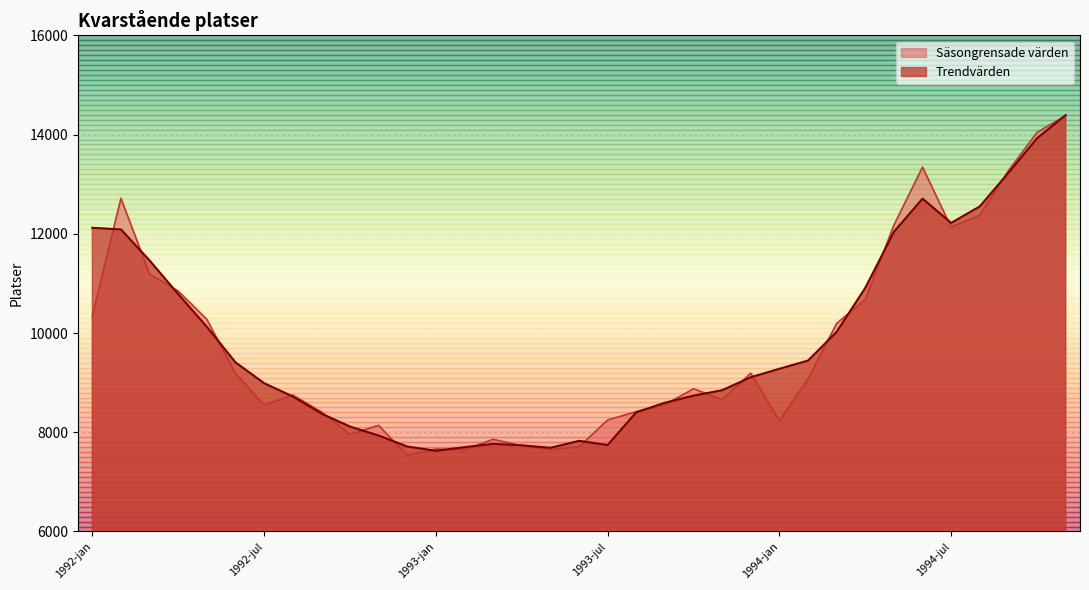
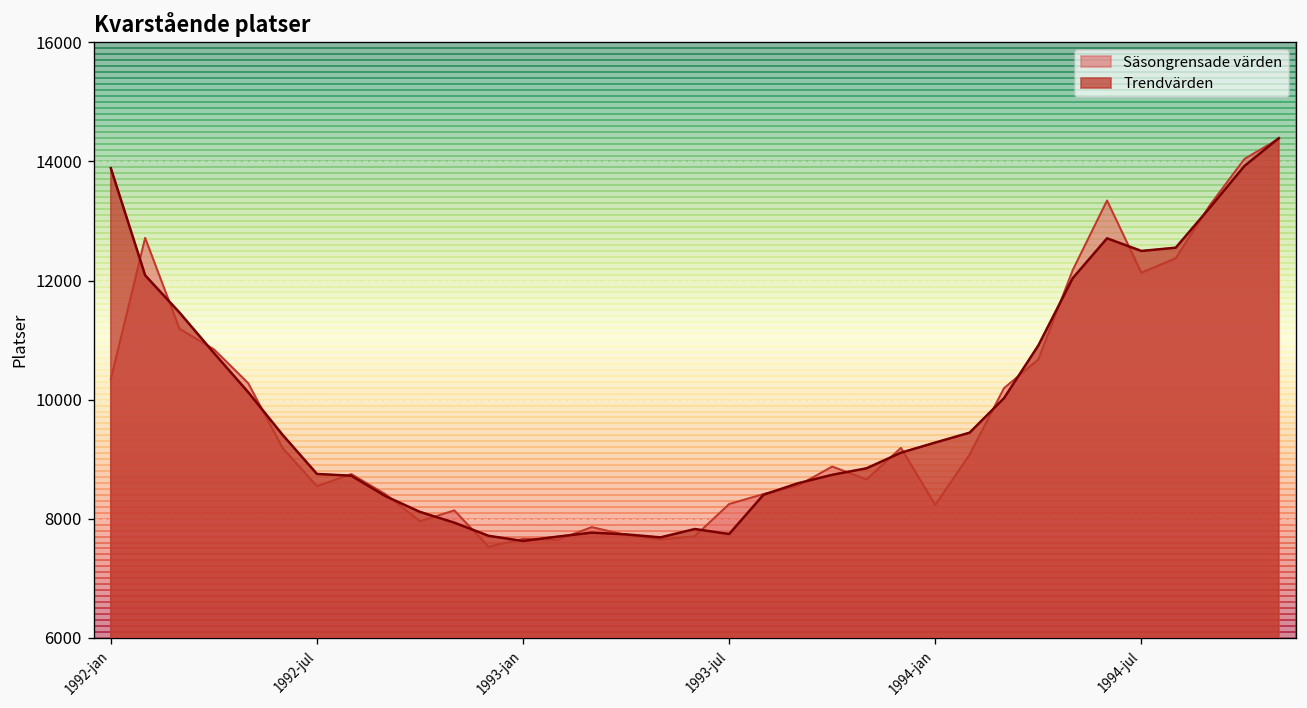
Trendvärden, 1992-jan: 12100 -> 13900
Trendvärden, 1992-jul: 9000 -> 8800
Trendvärden, 1994-jul: 12200 -> 12500
